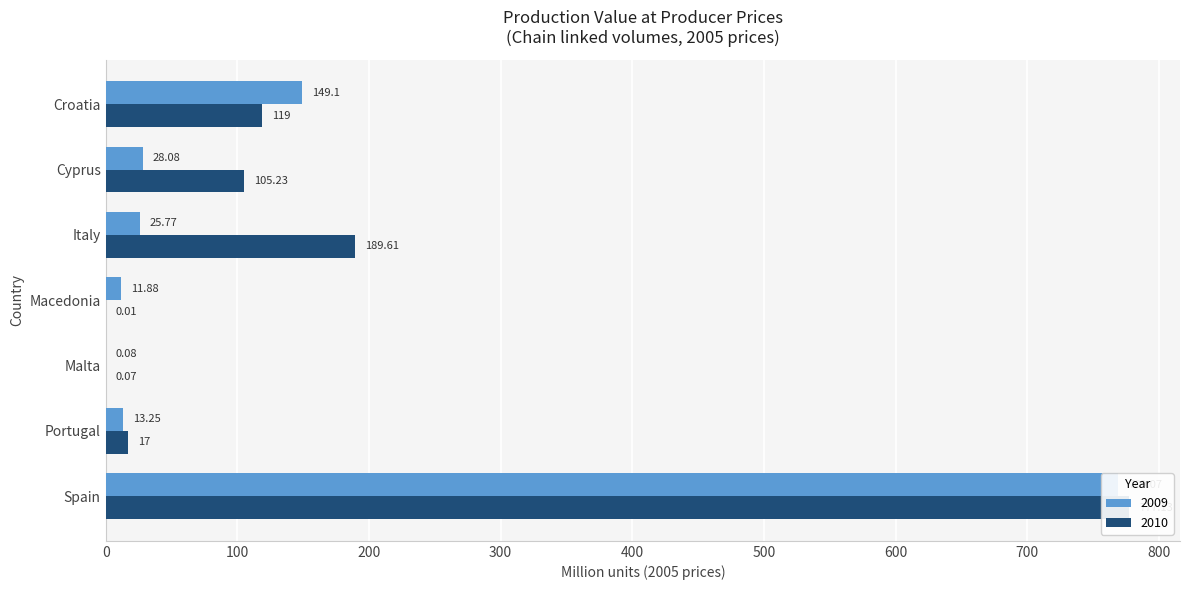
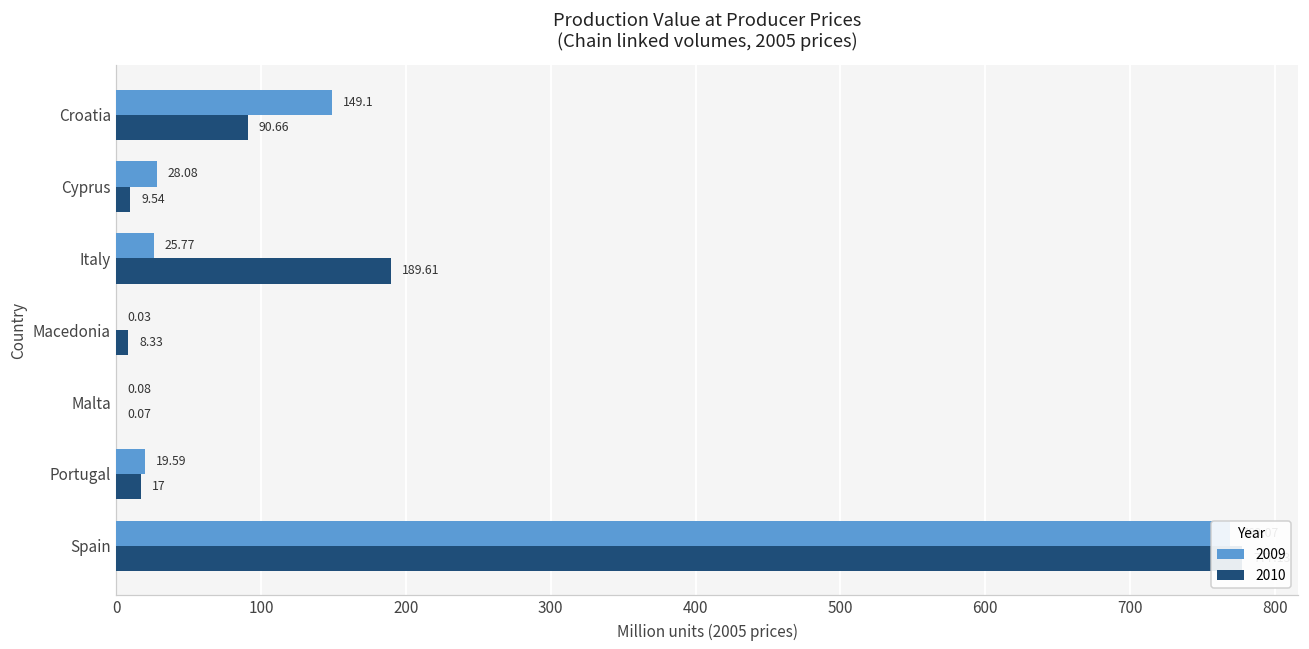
2010, Croatia: 119 -> 90.66
2010, Cyprus: 105.23 -> 9.54
2009, Macedonia: 11.88 -> 0.03
2010, Macedonia: 0.01 -> 8.33
2009, Portugal: 13.25 -> 19.59
